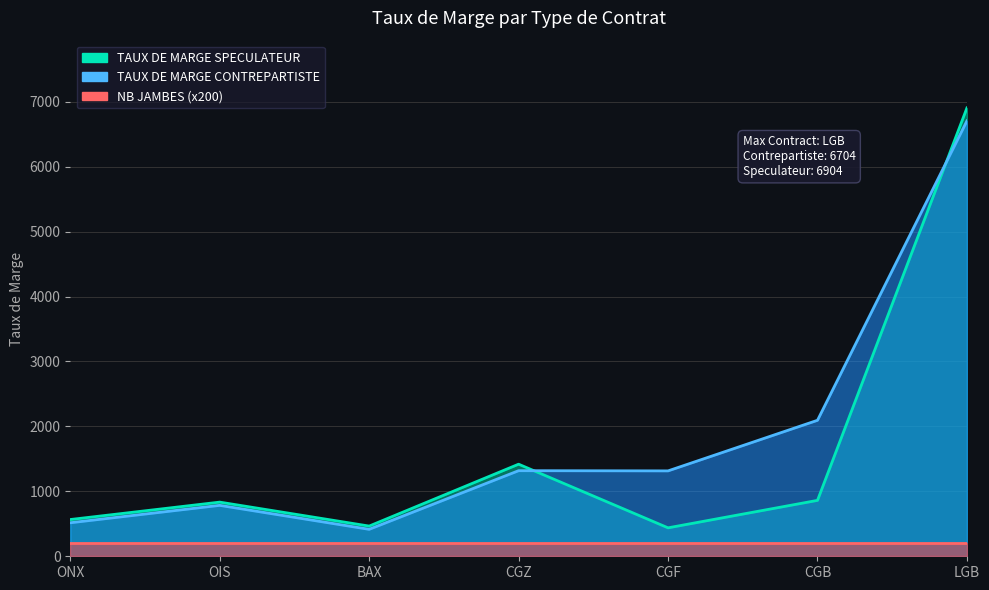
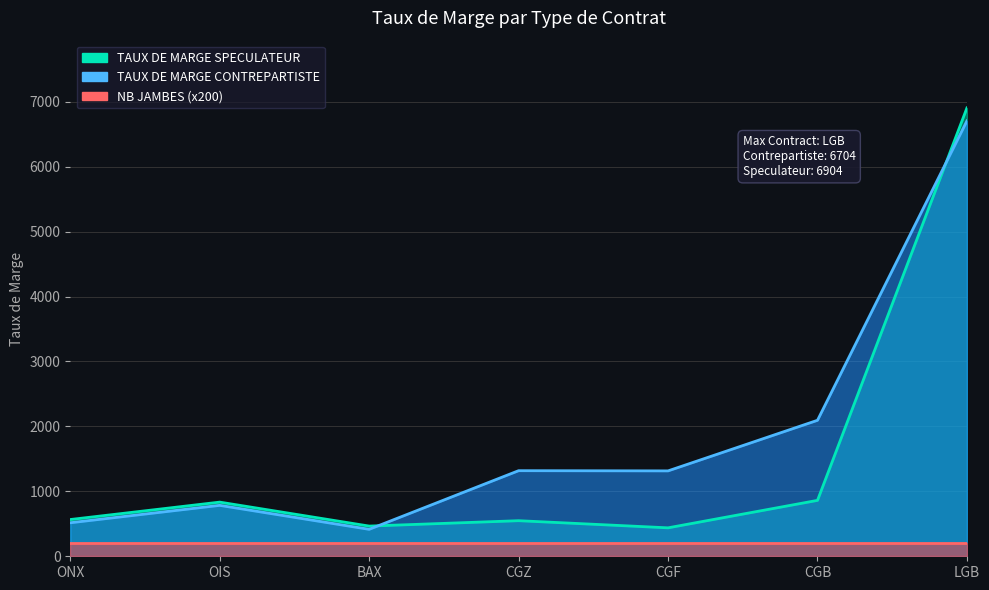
TAUX DE MARGE SPECULATEUR, CGZ: 1400 -> 500
